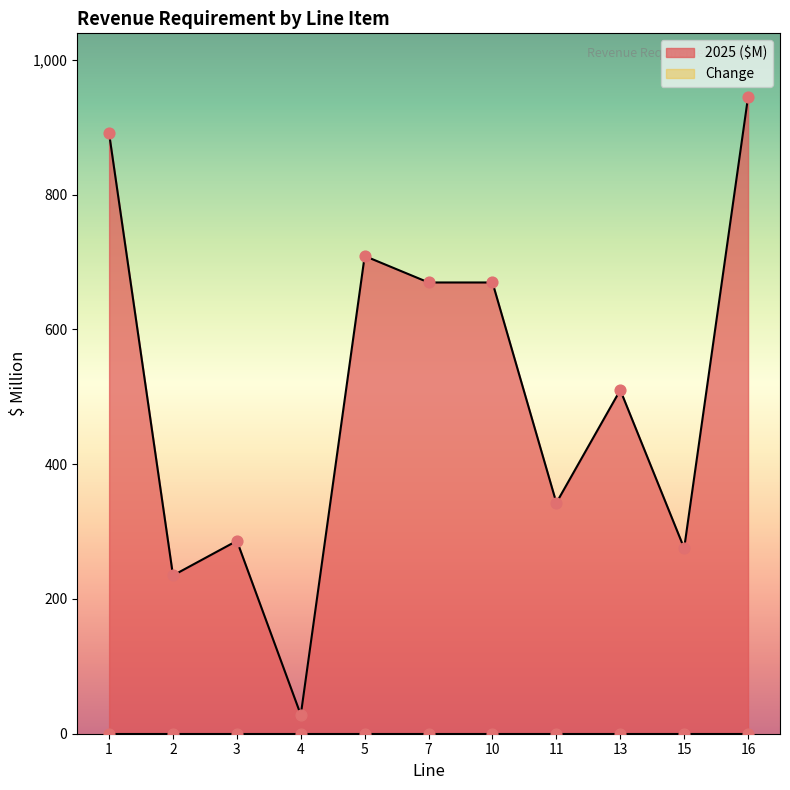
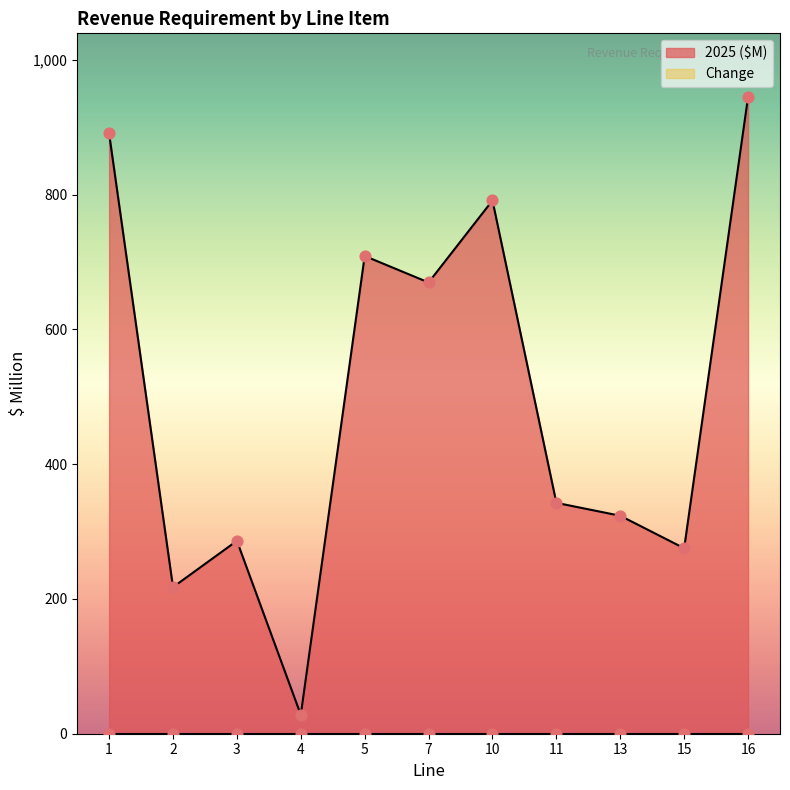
2025 ($M), 2: 230 -> 220
2025 ($M), 10: 670 -> 790
2025 ($M), 13: 510 -> 320
